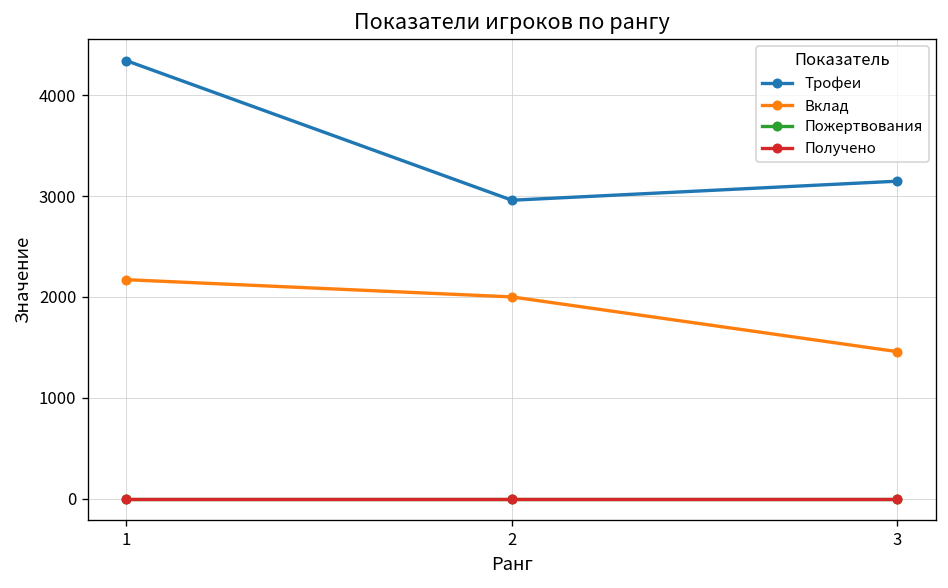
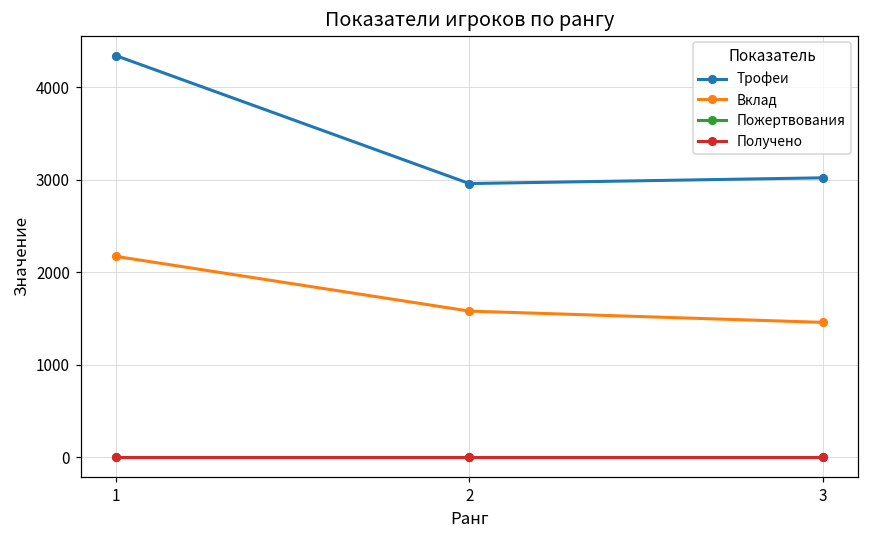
Вклад, 2: 2000 -> 1600
Трофеи, 3: 3100 -> 3000
